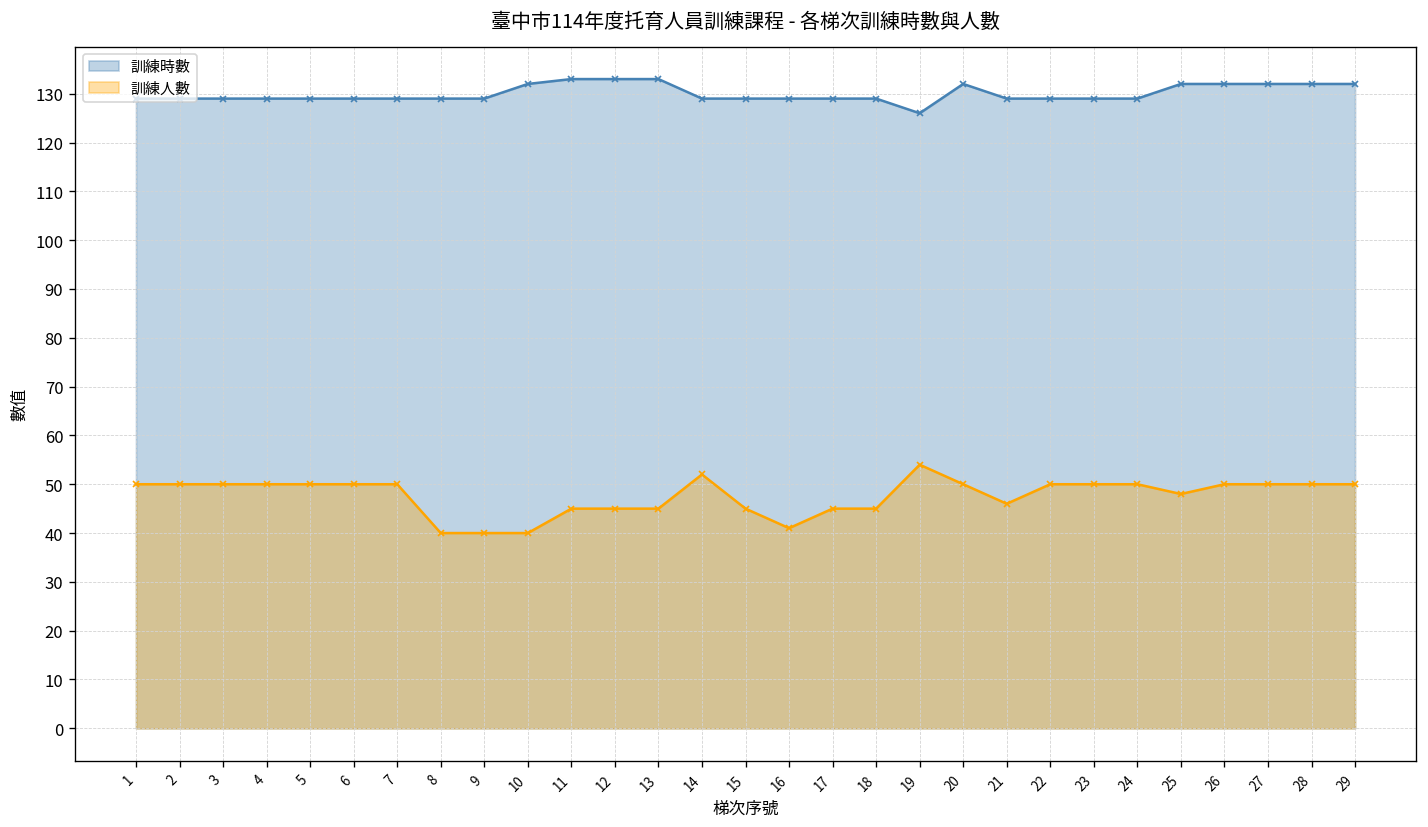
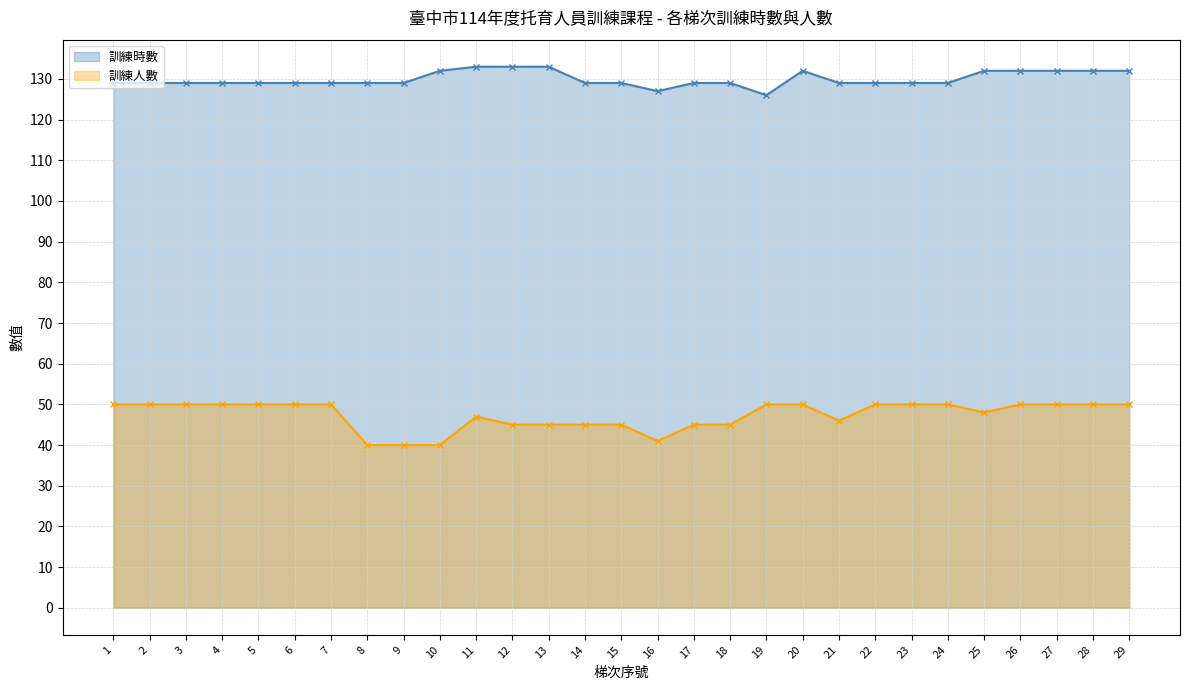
訓練人數, 11: 45 -> 47
訓練人數, 14: 52 -> 45
訓練時數, 16: 129 -> 127
訓練人數, 19: 54 -> 50
